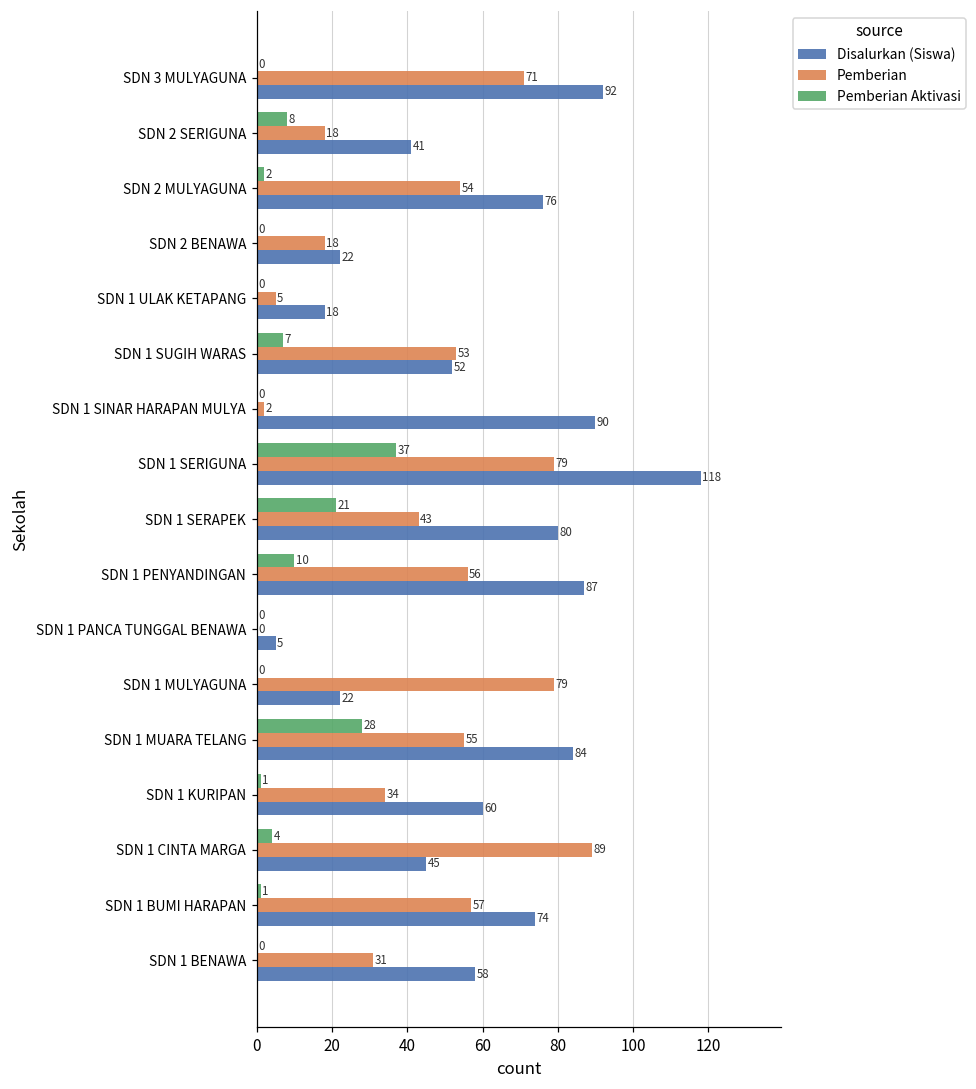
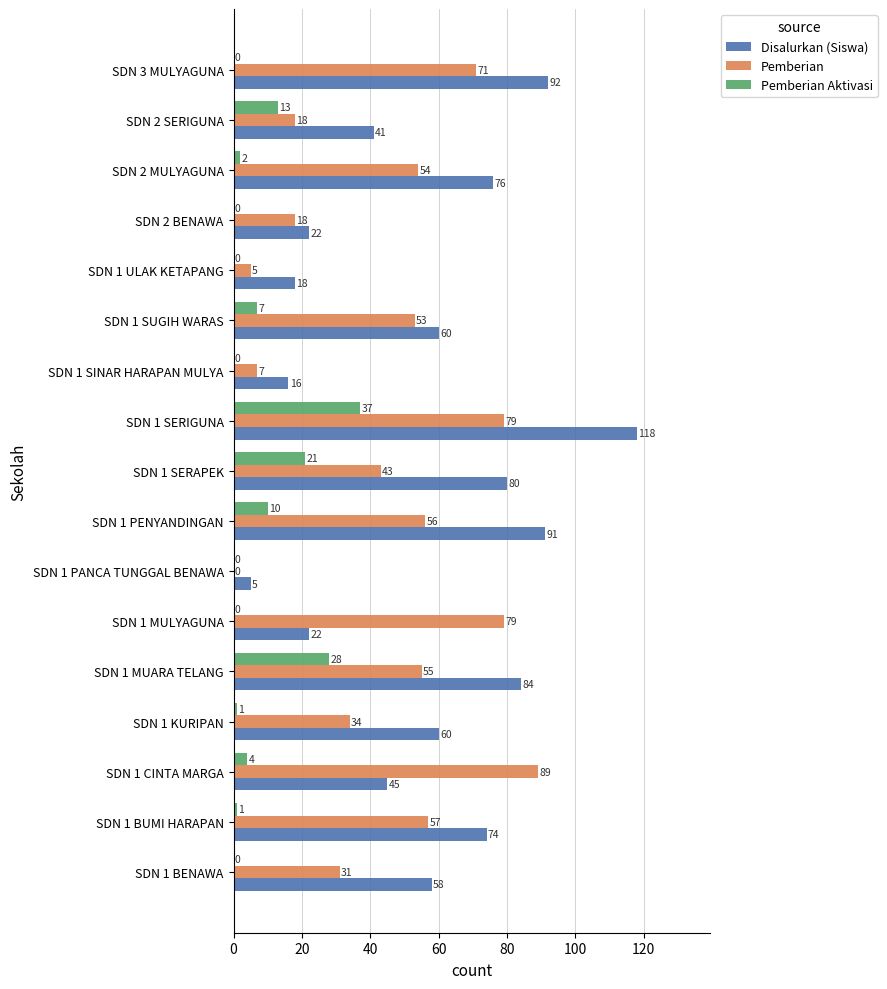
Pemberian Aktivasi, SDN 2 SERIGUNA: 8 -> 13
Disalurkan (Siswa), SDN 1 SUGIH WARAS: 52 -> 60
Pemberian, SDN 1 SINAR HARAPAN MULYA: 2 -> 7
Disalurkan (Siswa), SDN 1 SINAR HARAPAN MULYA: 90 -> 16
Disalurkan (Siswa), SDN 1 PENYANDINGAN: 87 -> 91
